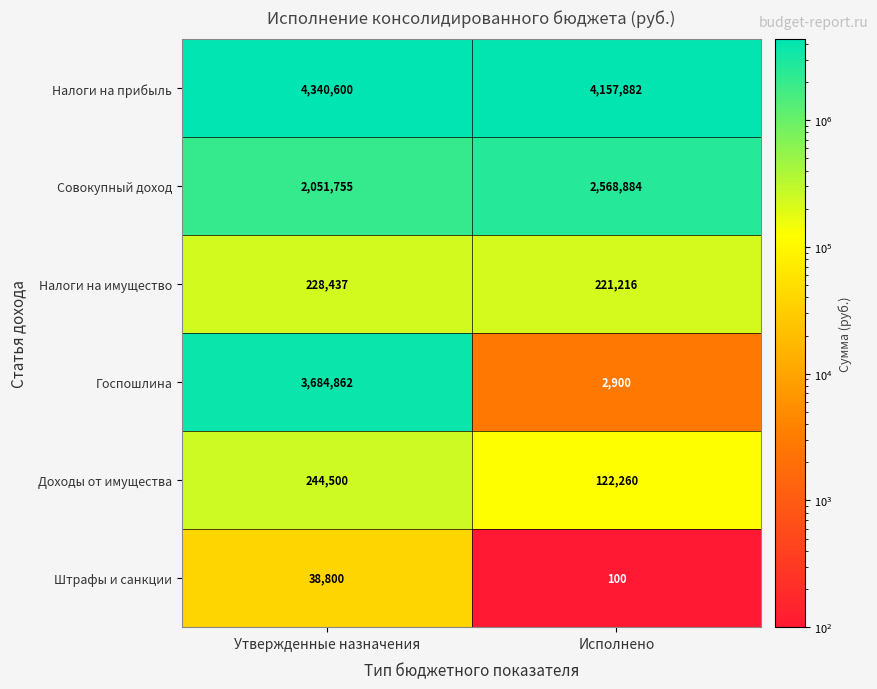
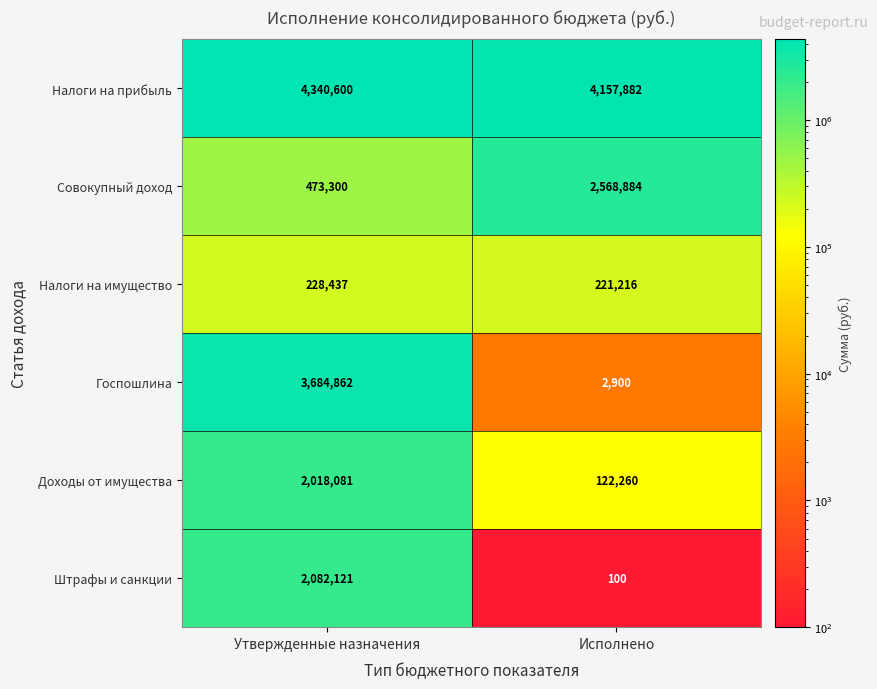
Совокупный доход, Утвержденные назначения: 2,051,755 -> 473,300
Доходы от имущества, Утвержденные назначения: 244,500 -> 2,018,081
Штрафы и санкции, Утвержденные назначения: 38,800 -> 2,082,121
